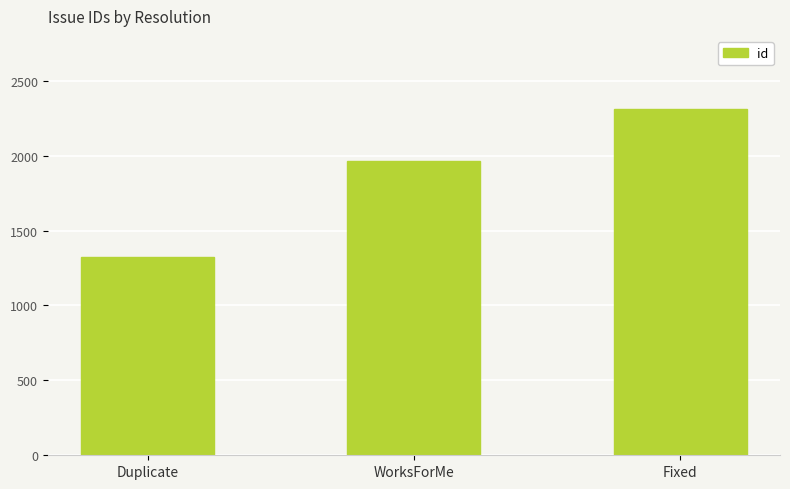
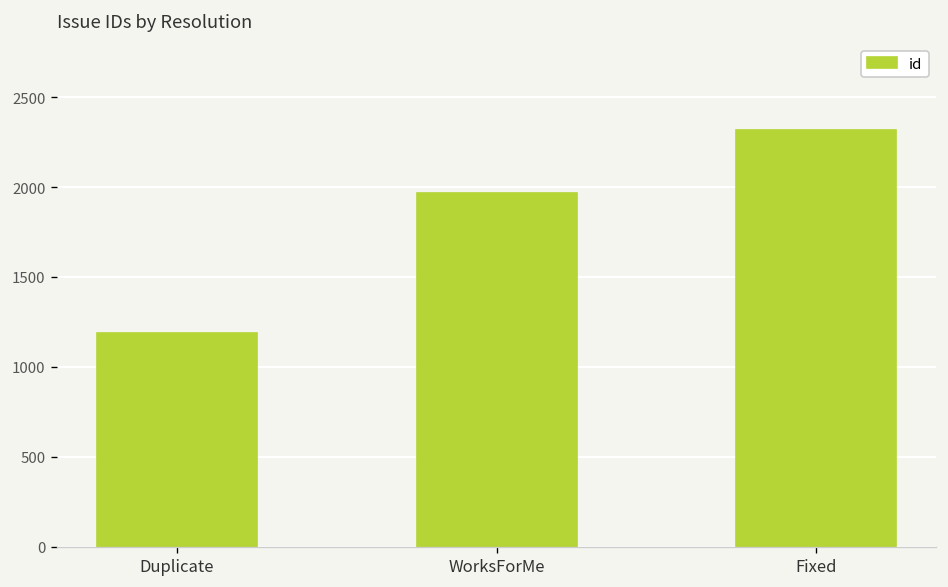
Duplicate: 1320 -> 1190
